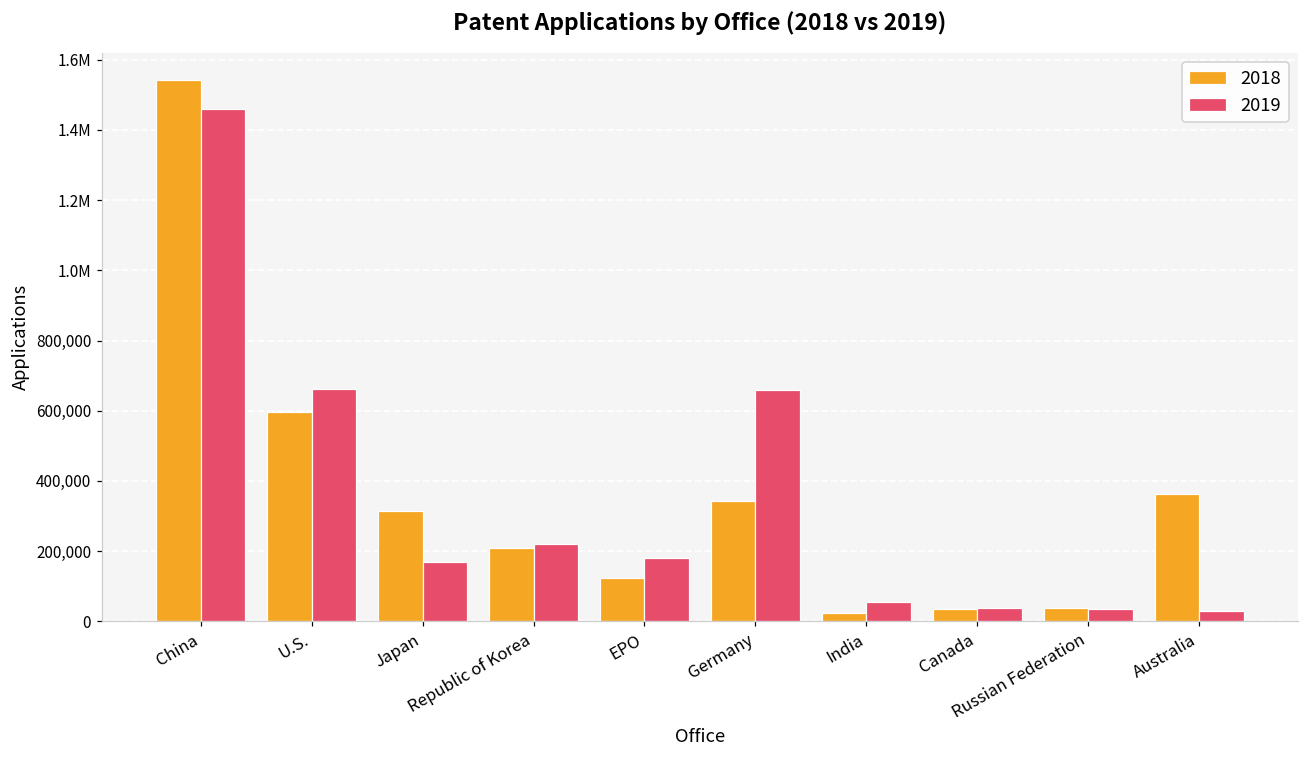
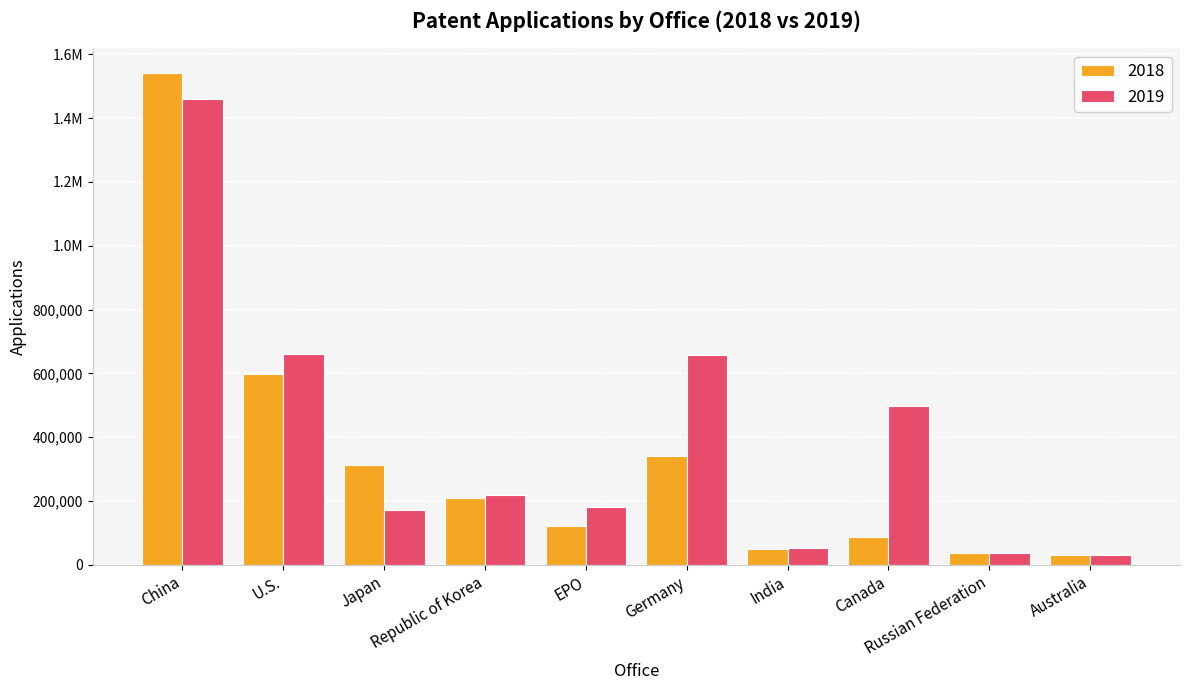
2018, India: 20,000 -> 50,000
2018, Canada: 40,000 -> 90,000
2019, Canada: 40,000 -> 500,000
2018, Australia: 360,000 -> 30,000
